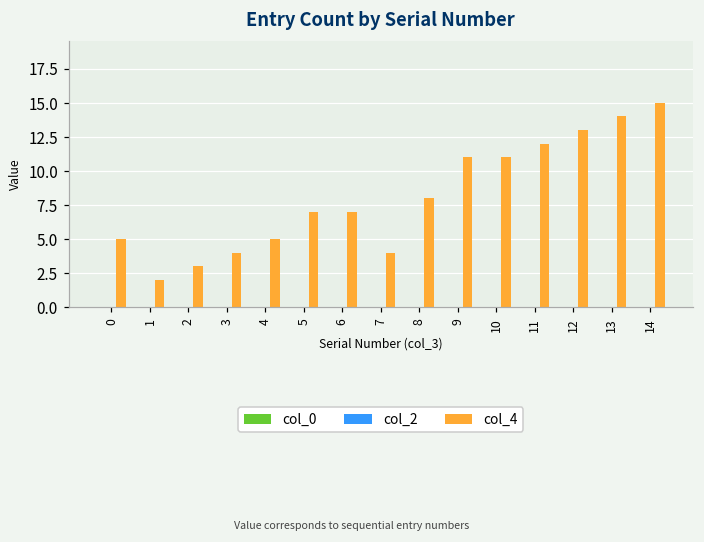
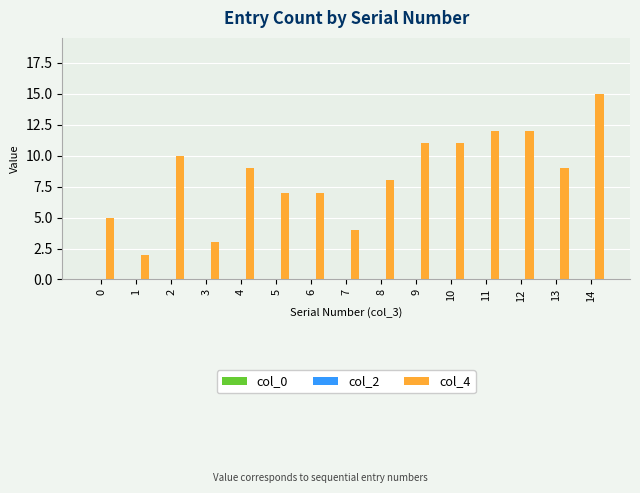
col_4, 2: 3 -> 10
col_4, 3: 4 -> 3
col_4, 4: 5 -> 9
col_4, 12: 13 -> 12
col_4, 13: 14 -> 9
